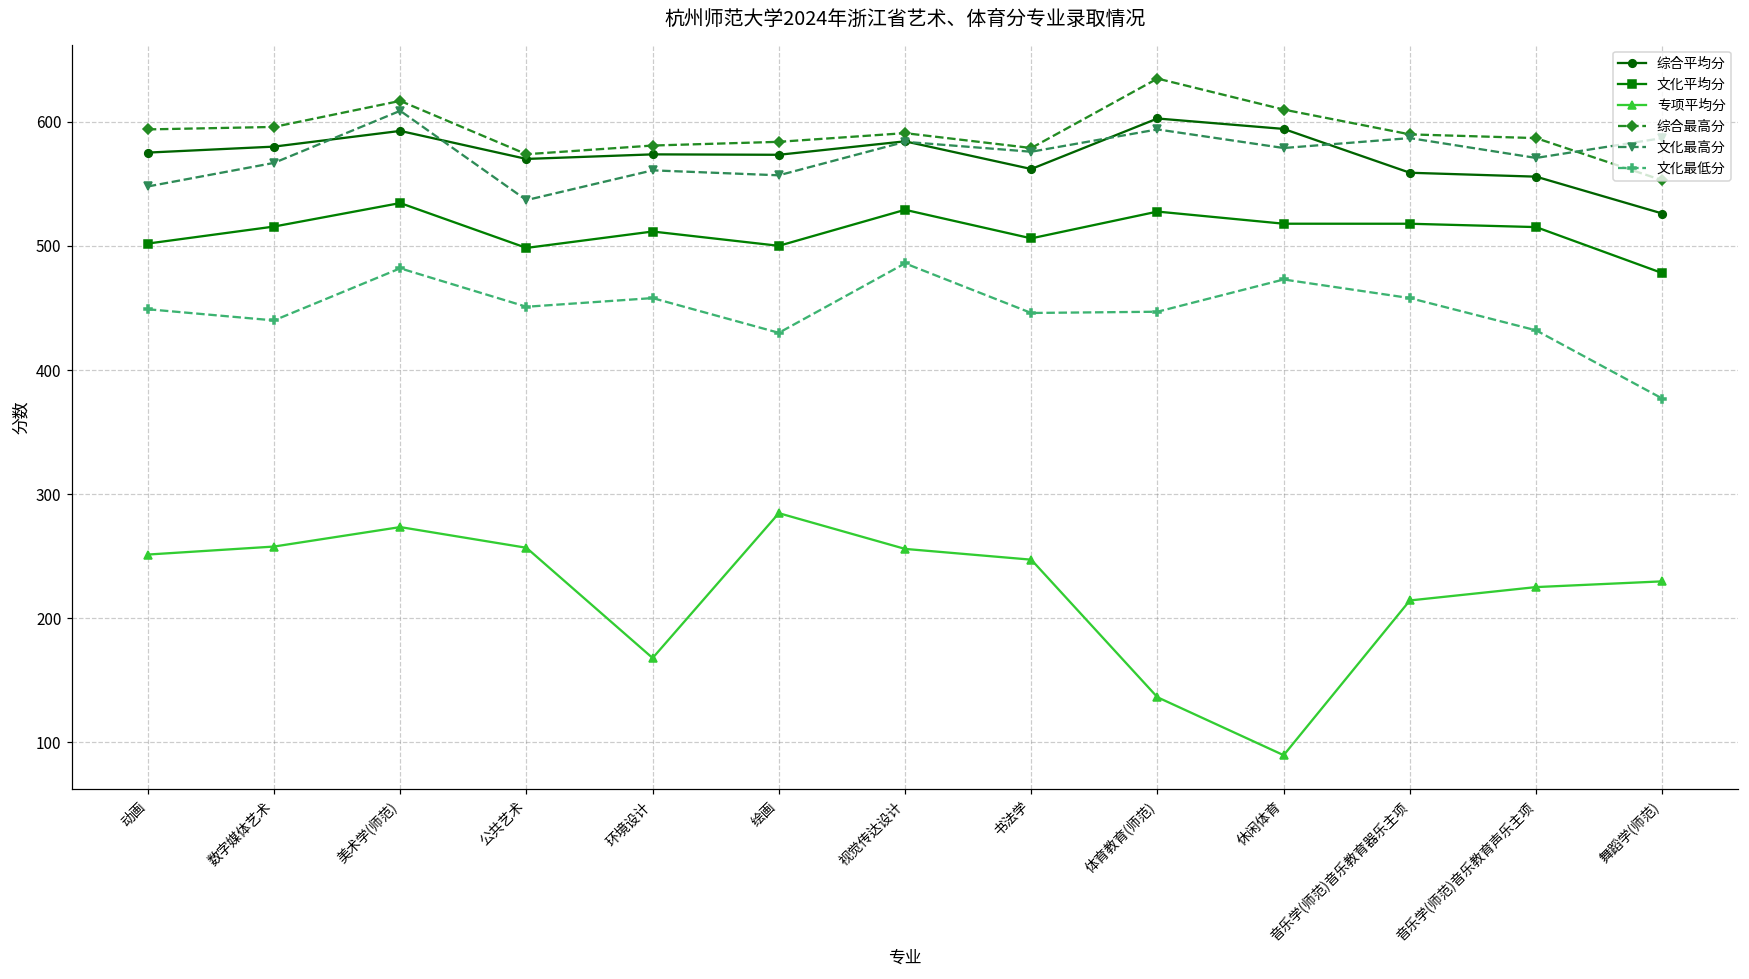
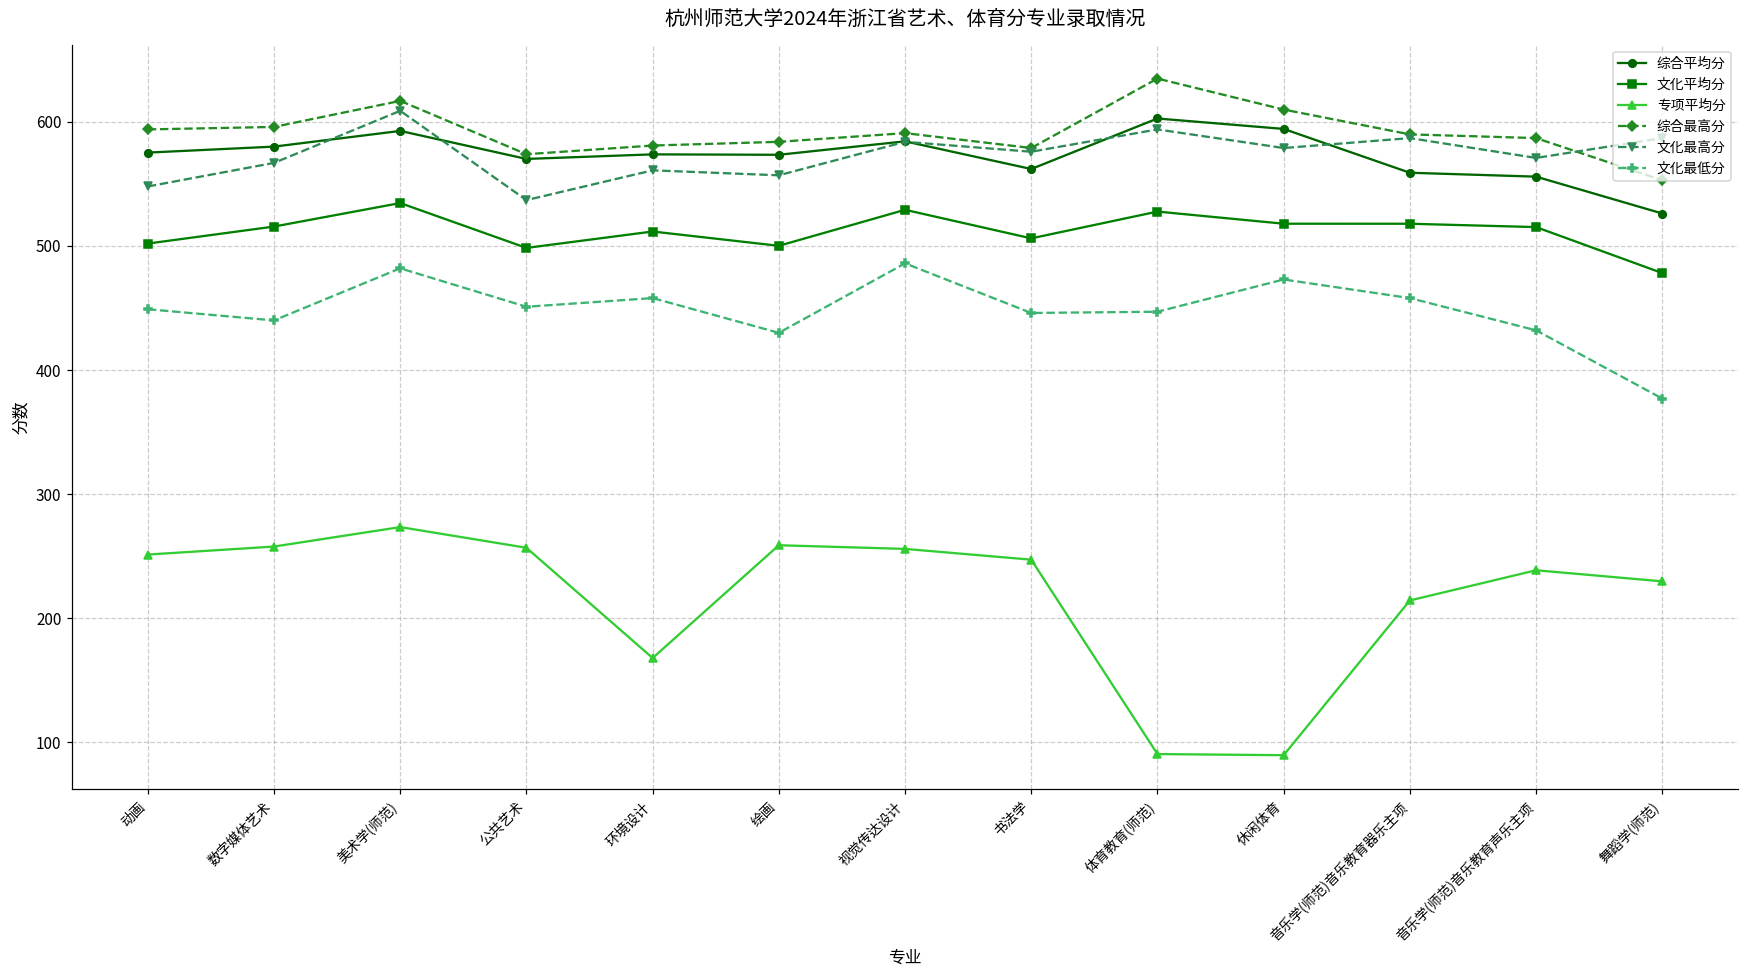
专项平均分, 绘画: 285 -> 259
专项平均分, 体育教育(师范): 136 -> 90
专项平均分, 音乐学(师范)音乐教育声乐主项: 225 -> 239
